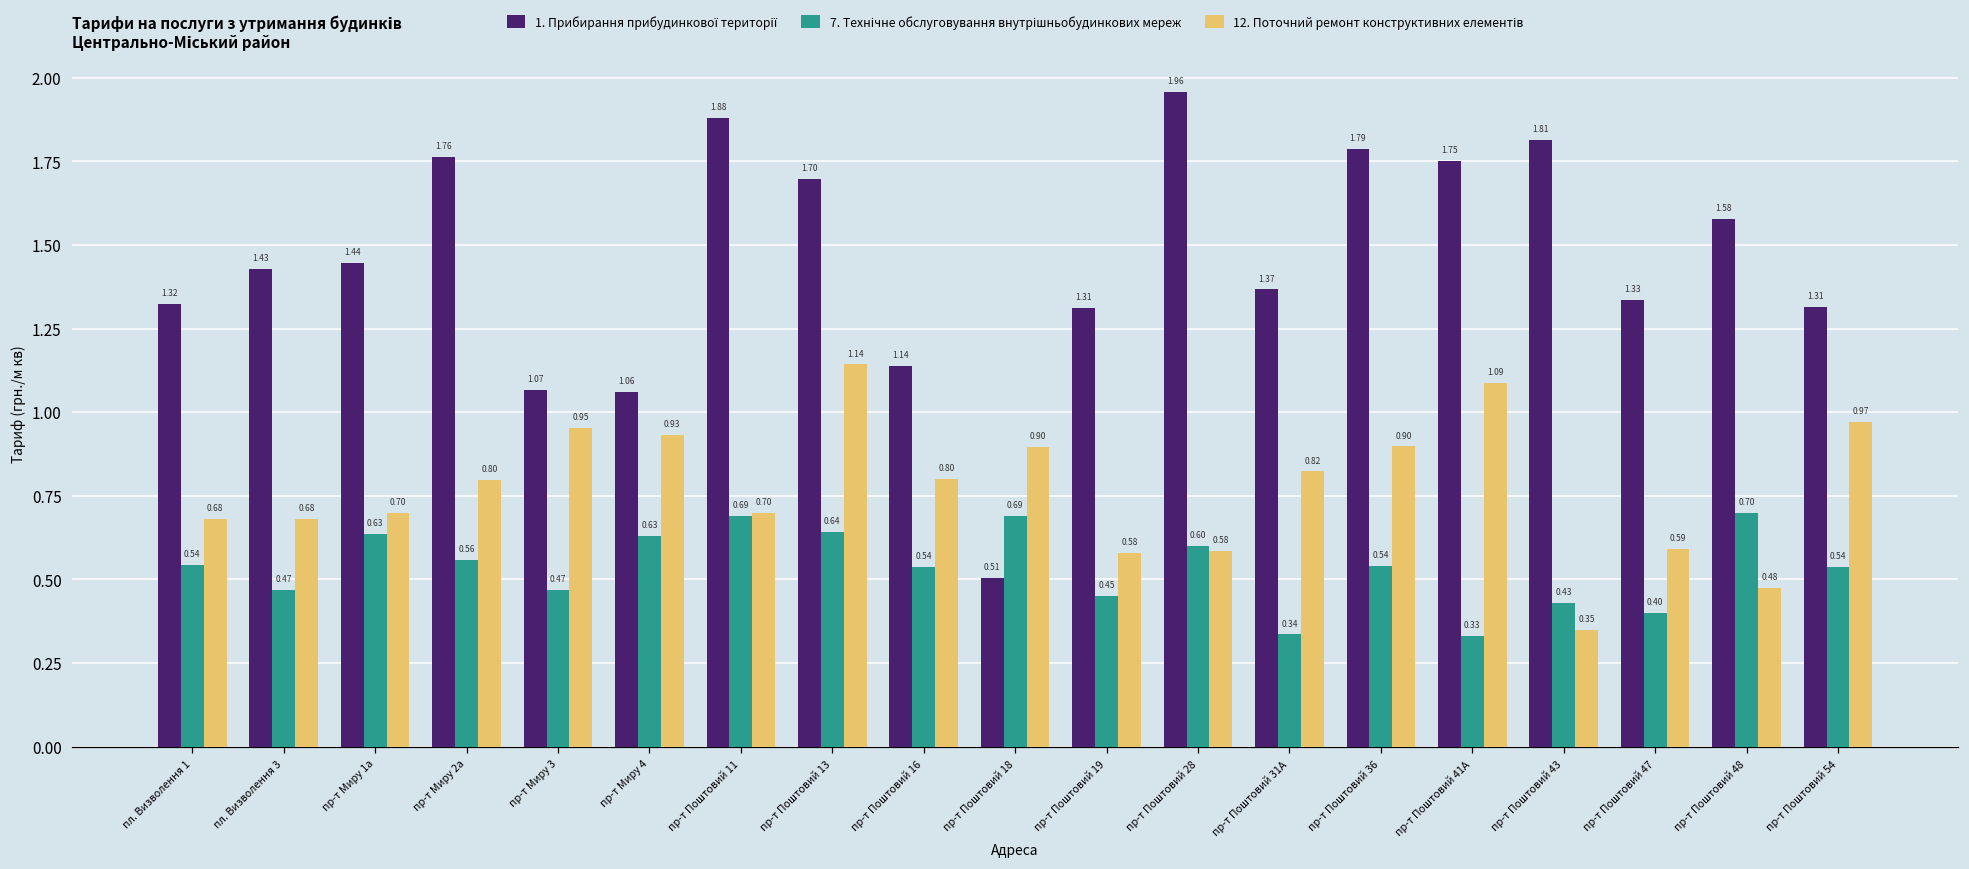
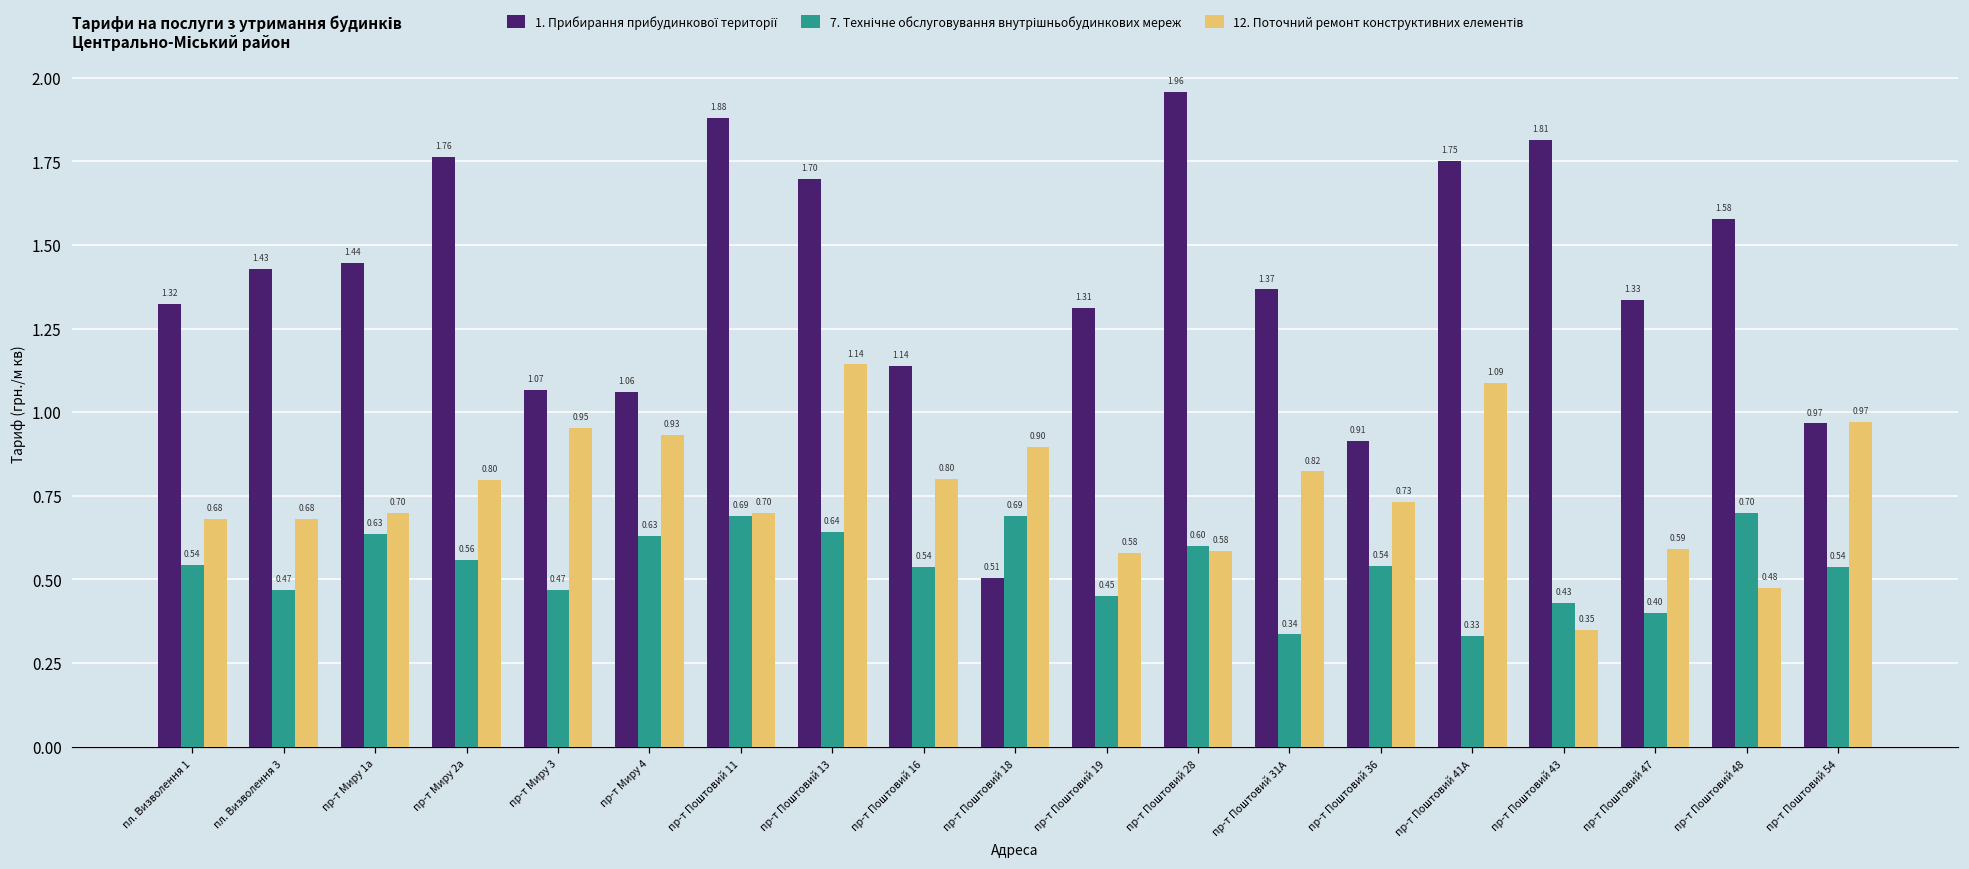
1. Прибирання прибудинкової території, пр-т Поштовий 36: 1.79 -> 0.91
12. Поточний ремонт конструктивних елементів, пр-т Поштовий 36: 0.90 -> 0.73
1. Прибирання прибудинкової території, пр-т Поштовий 54: 1.31 -> 0.97
